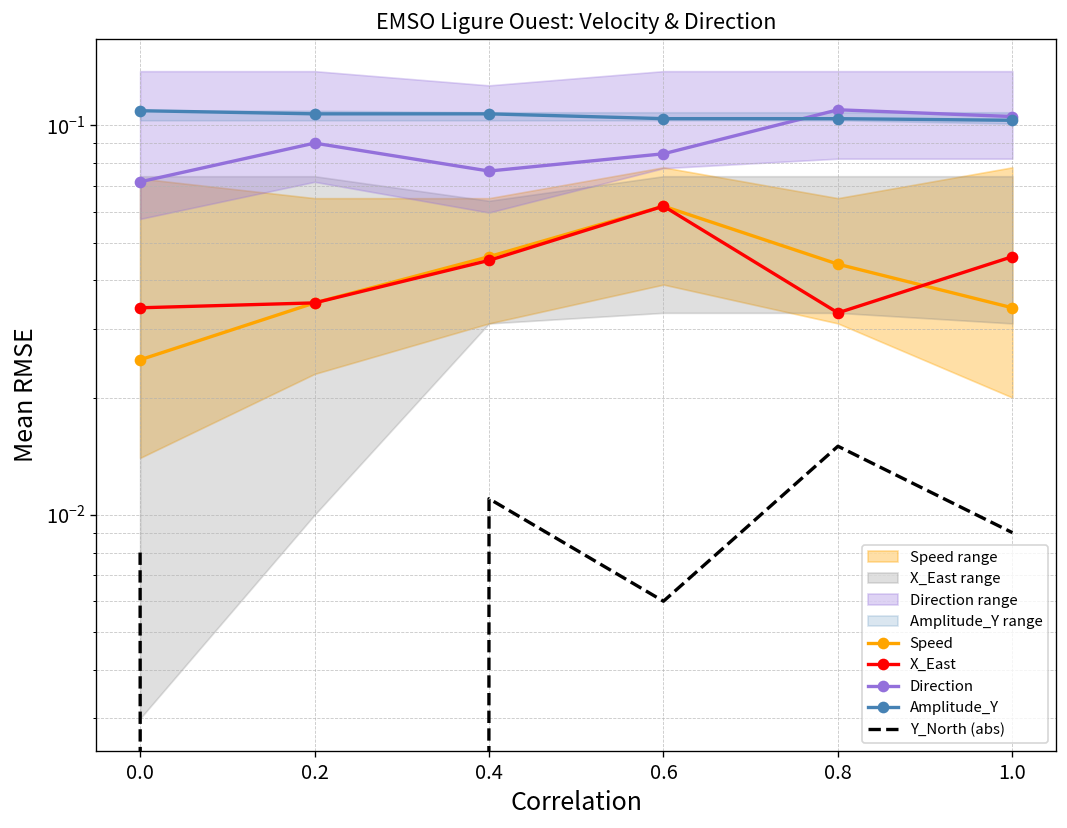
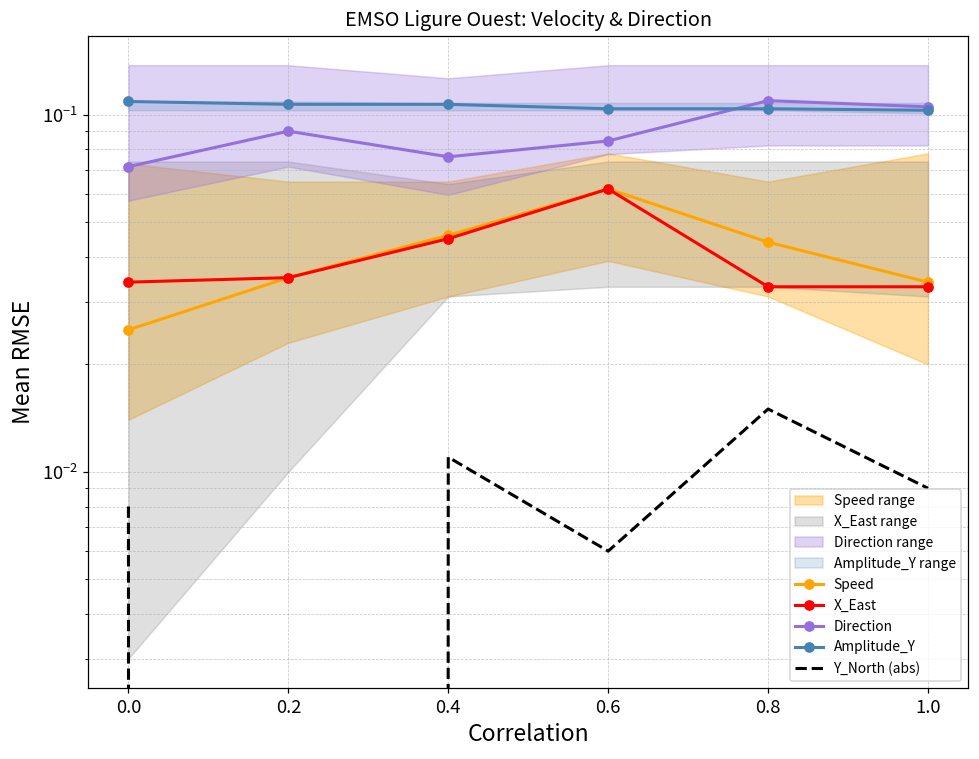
X_East, 1.0: 0.046 -> 0.033
